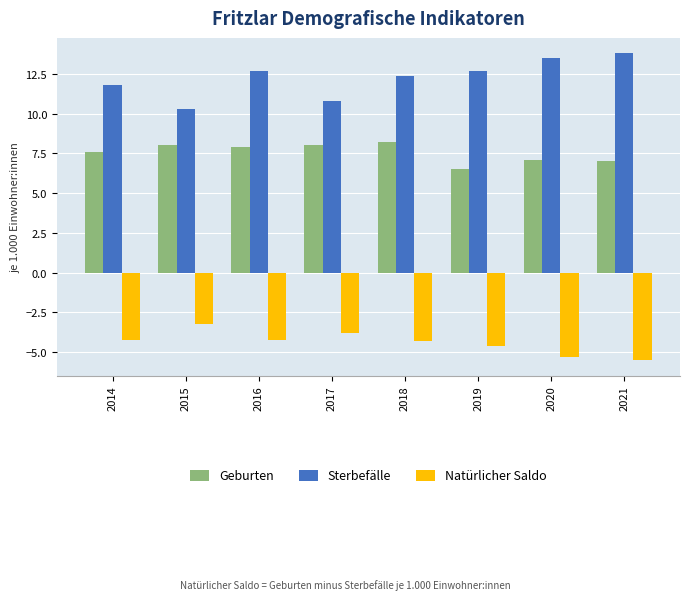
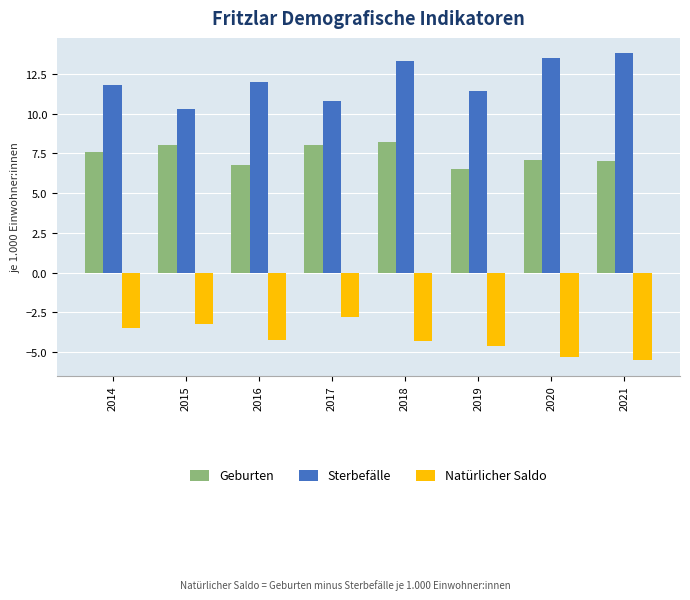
Natürlicher Saldo, 2014: -4.2 -> -3.5
Geburten, 2016: 7.9 -> 6.8
Sterbefälle, 2016: 12.7 -> 12.0
Natürlicher Saldo, 2017: -3.8 -> -2.8
Sterbefälle, 2018: 12.4 -> 13.3
Sterbefälle, 2019: 12.7 -> 11.4
